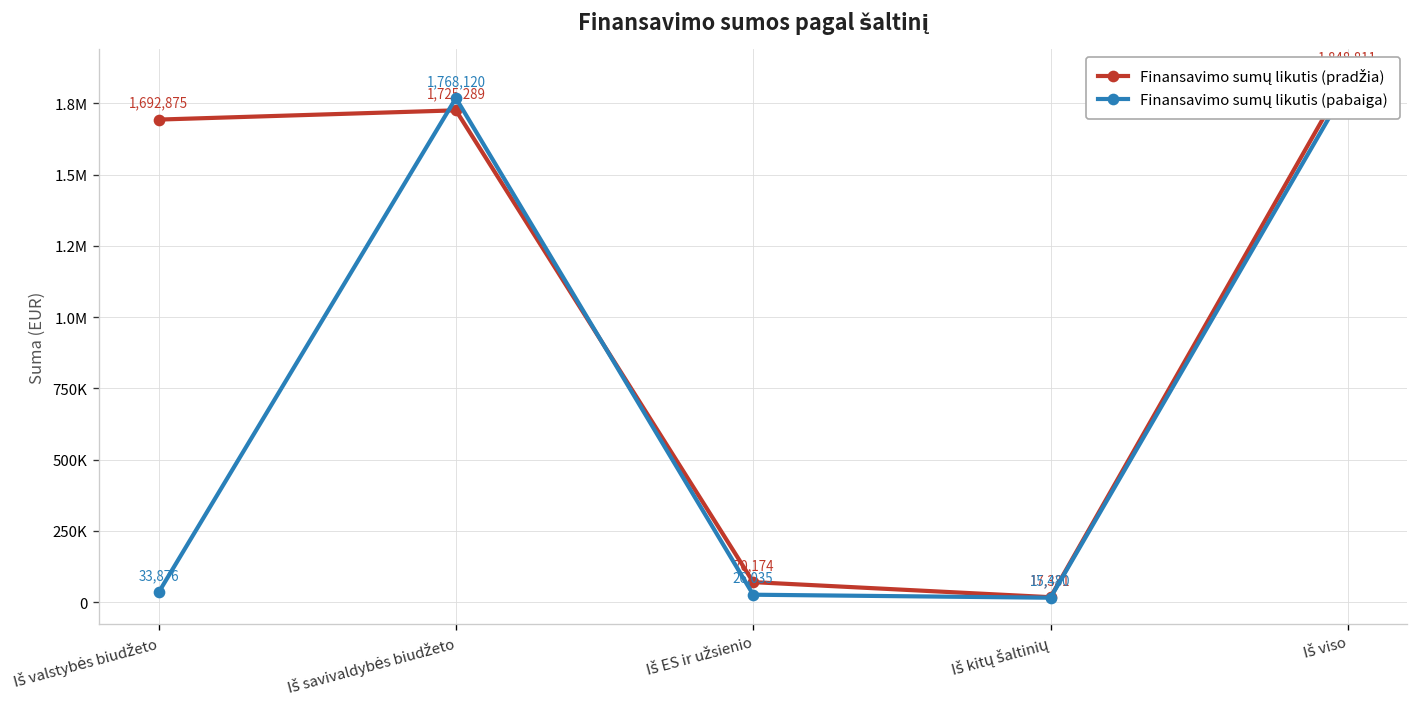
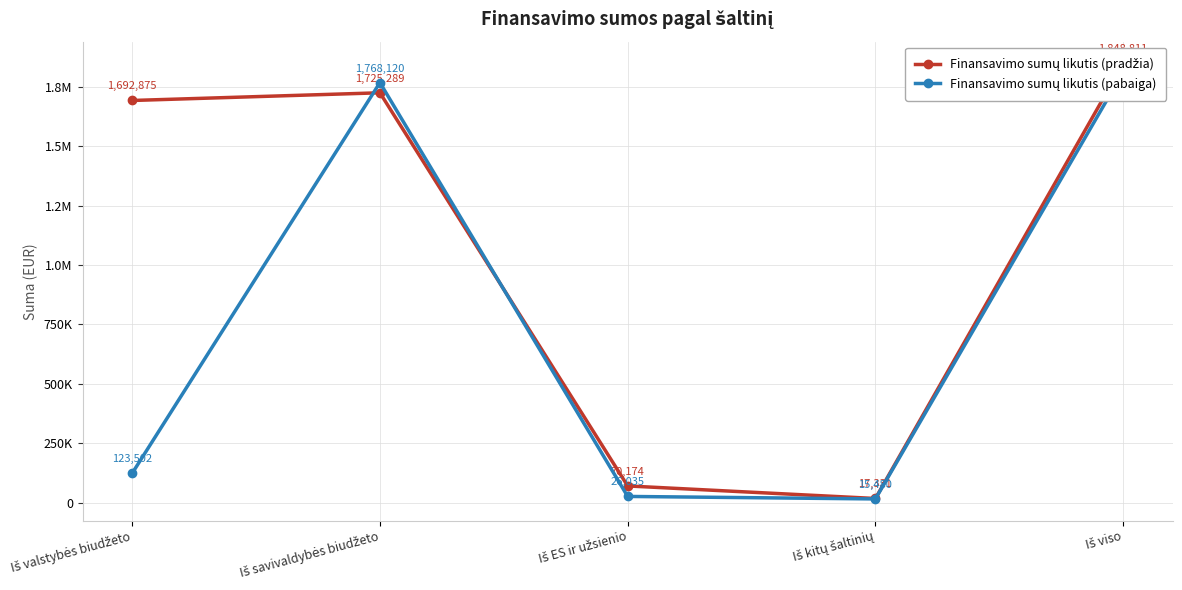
Finansavimo sumų likutis (pabaiga), Iš valstybės biudžeto: 33,876 -> 123,502
